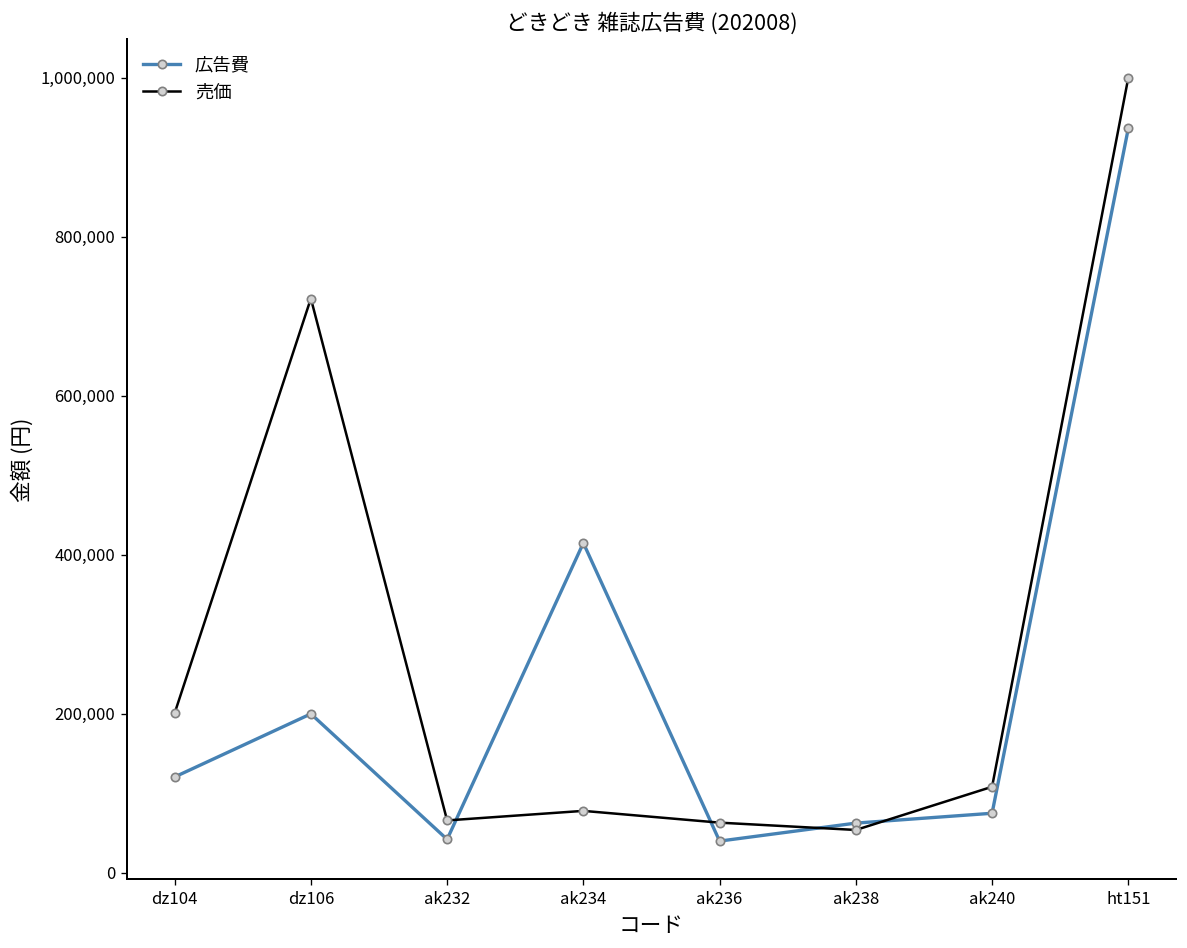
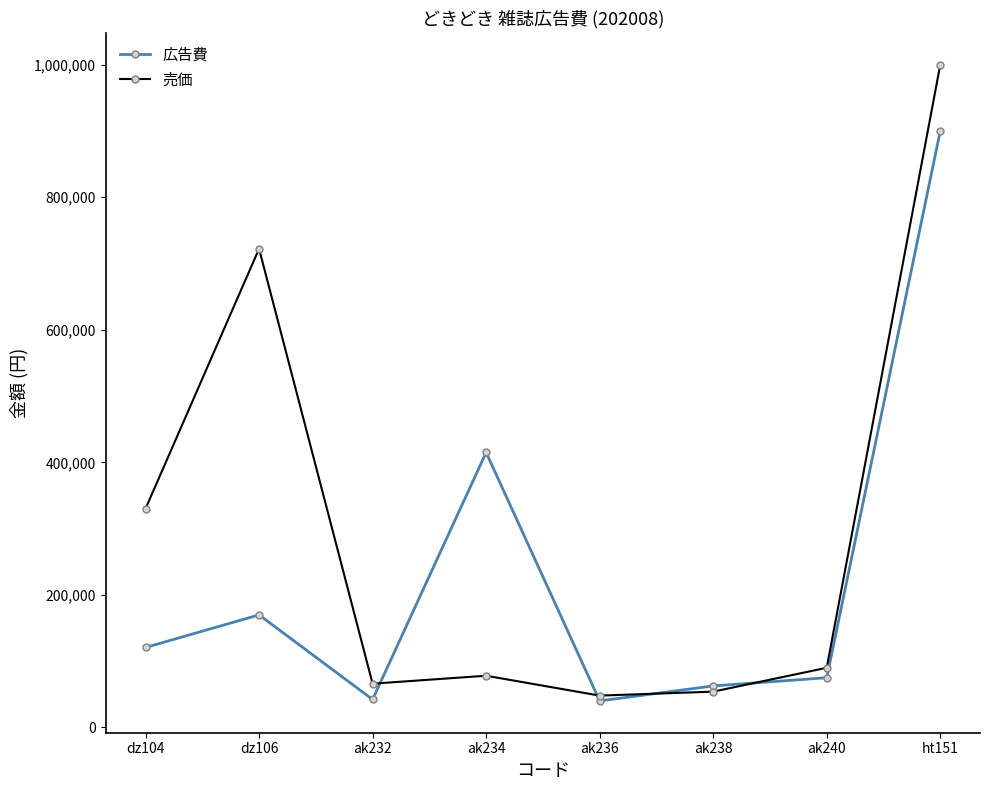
売価, dz104: 200,000 -> 330,000
広告費, dz106: 200,000 -> 170,000
売価, ak236: 60,000 -> 50,000
売価, ak240: 110,000 -> 90,000
広告費, ht151: 940,000 -> 900,000
